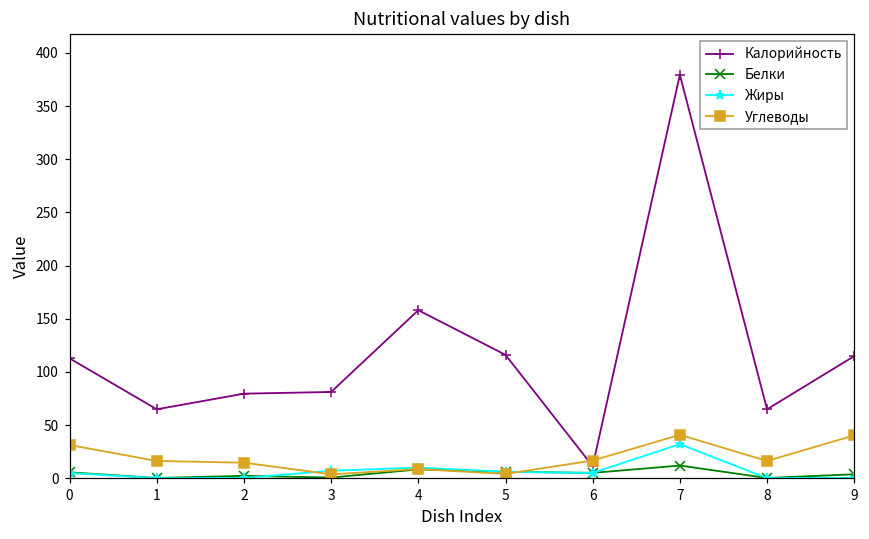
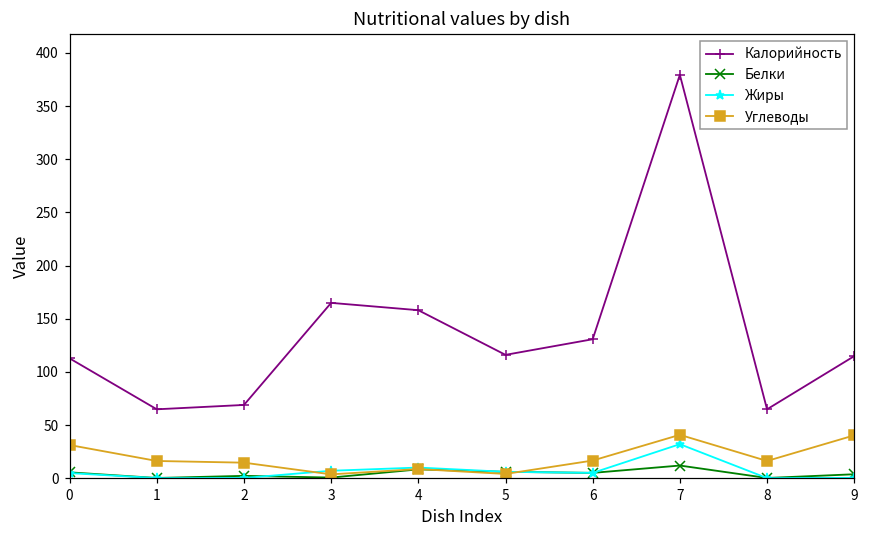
Калорийность, 2: 80 -> 70
Калорийность, 3: 80 -> 160
Калорийность, 6: 10 -> 130
